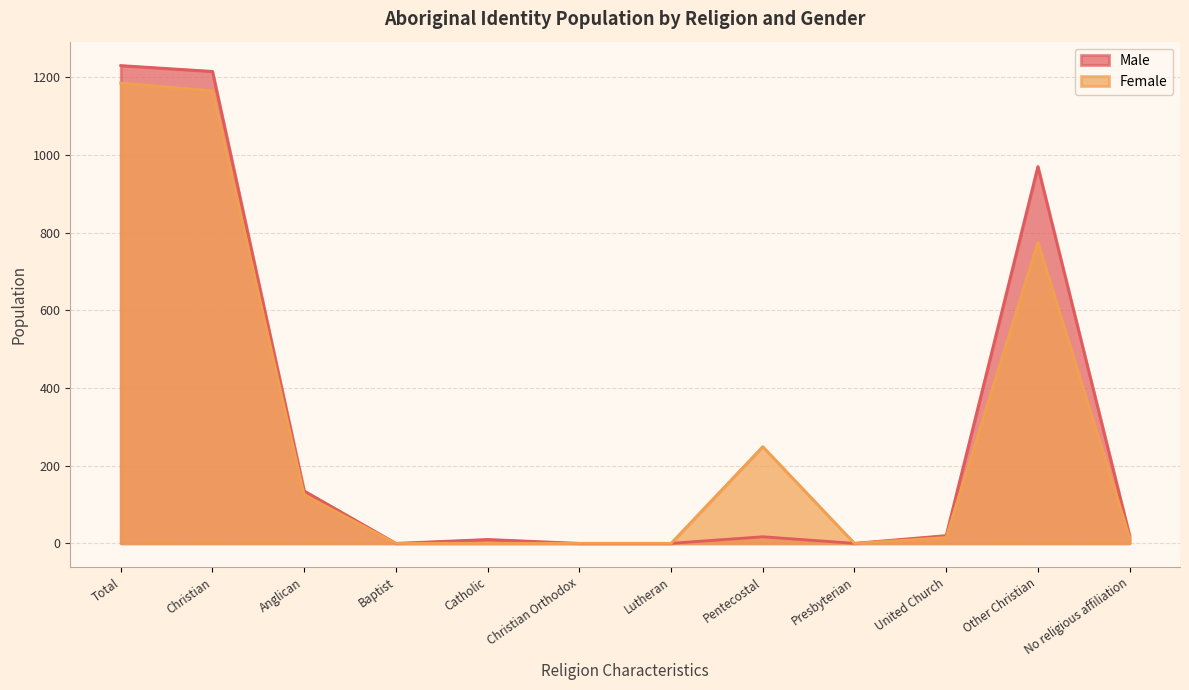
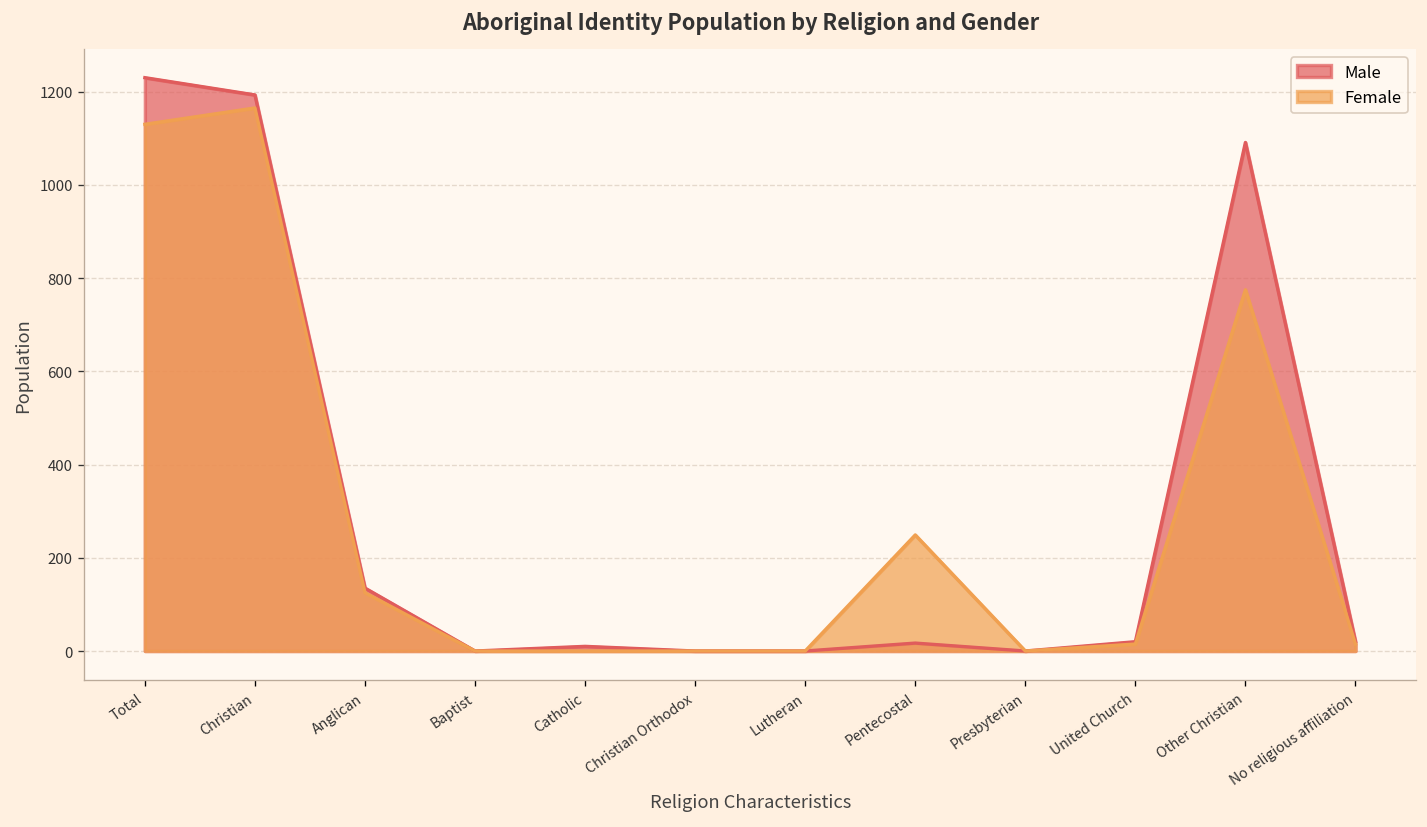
Female, Total: 1190 -> 1130
Male, Christian: 1220 -> 1190
Male, Other Christian: 970 -> 1090
